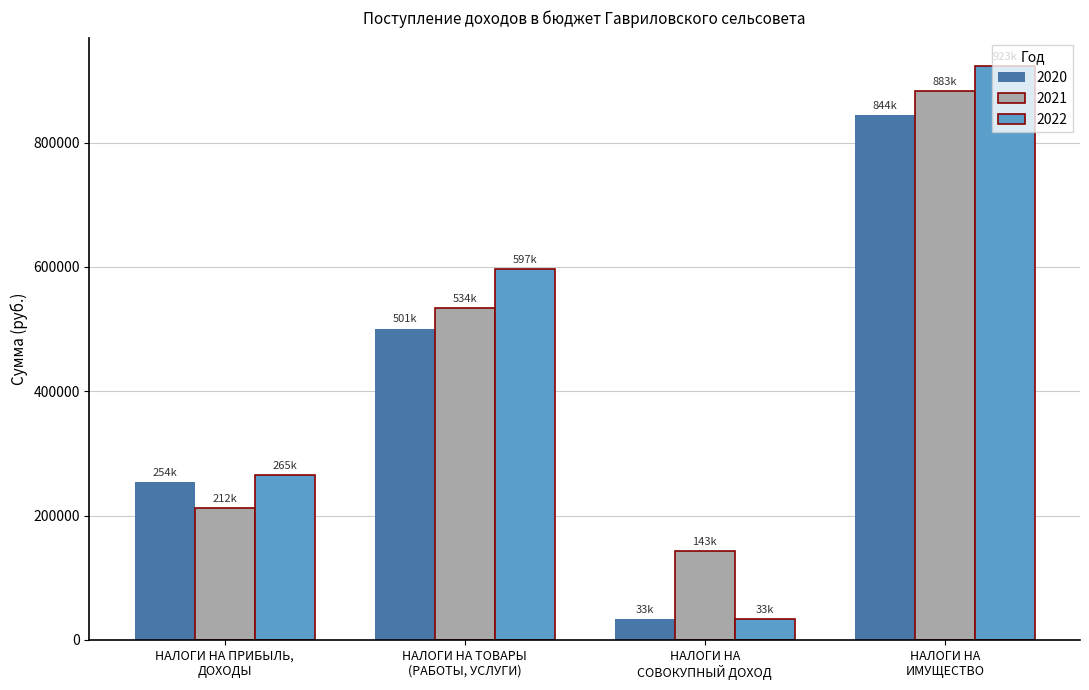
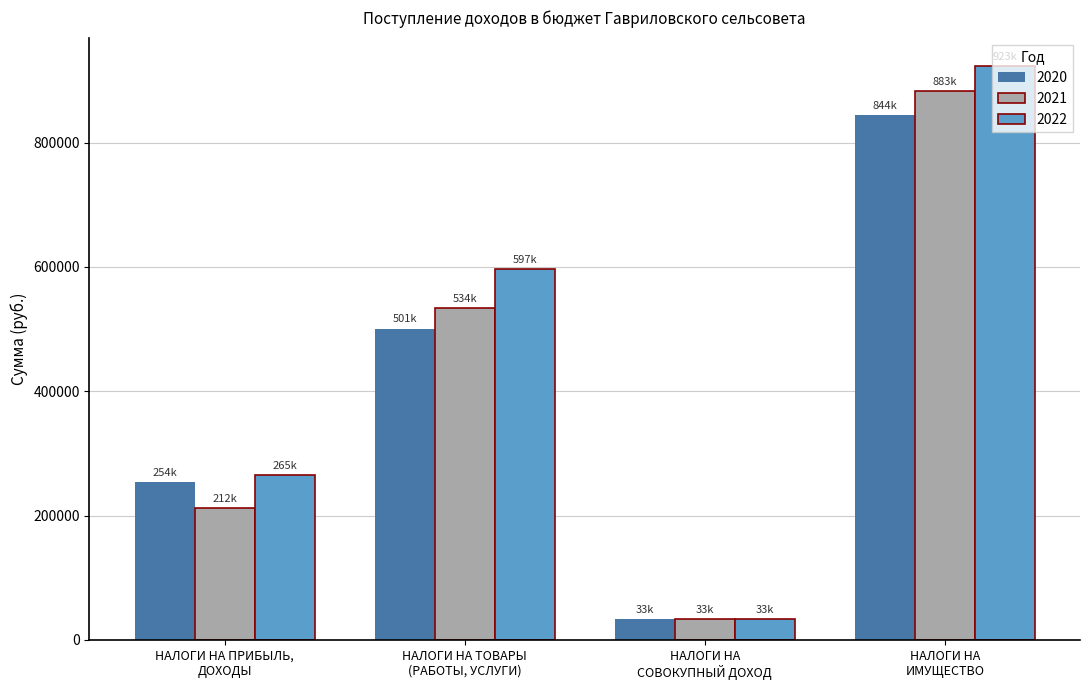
2021, НАЛОГИ НА СОВОКУПНЫЙ ДОХОД: 143k -> 33k
